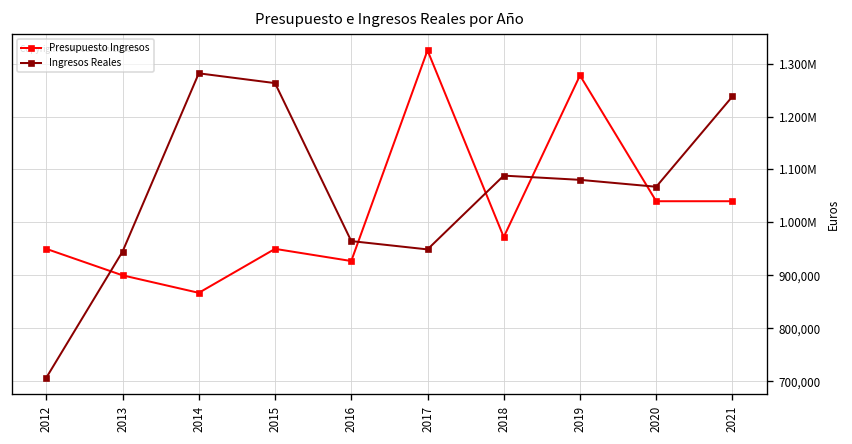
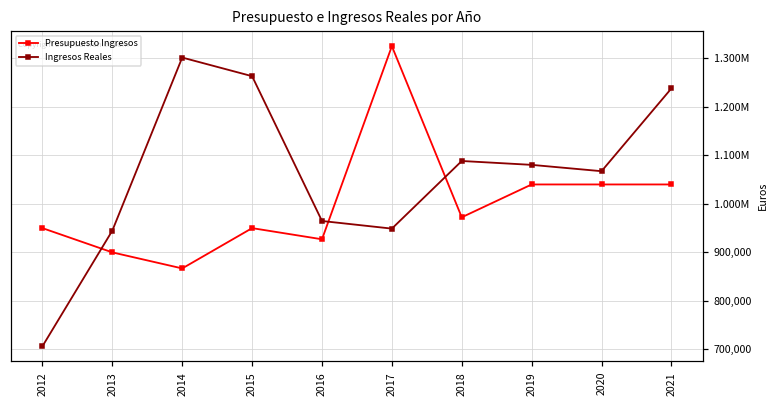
Ingresos Reales, 2014: 1,280,000 -> 1,300,000
Presupuesto Ingresos, 2019: 1,280,000 -> 1,040,000
